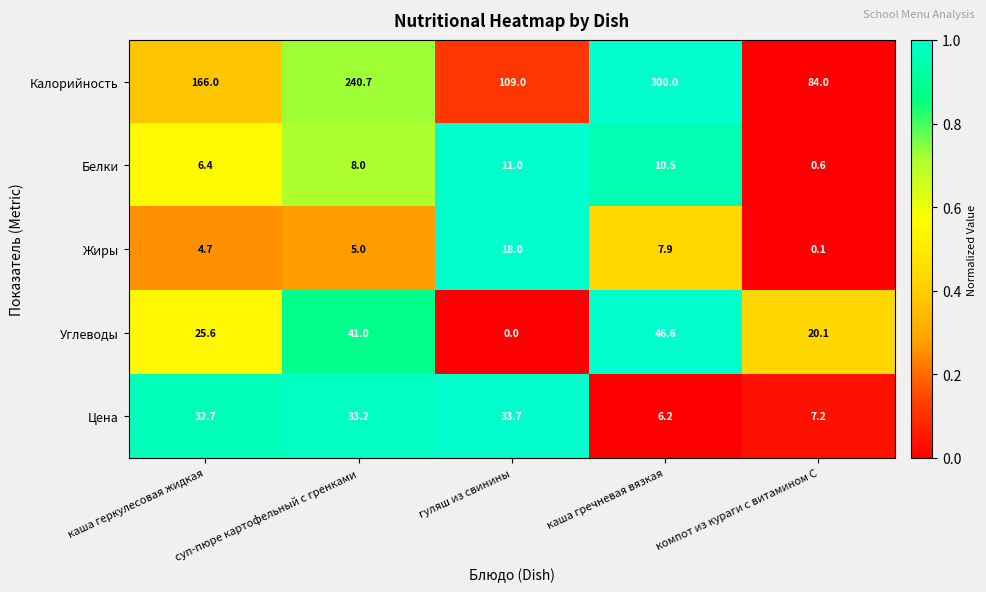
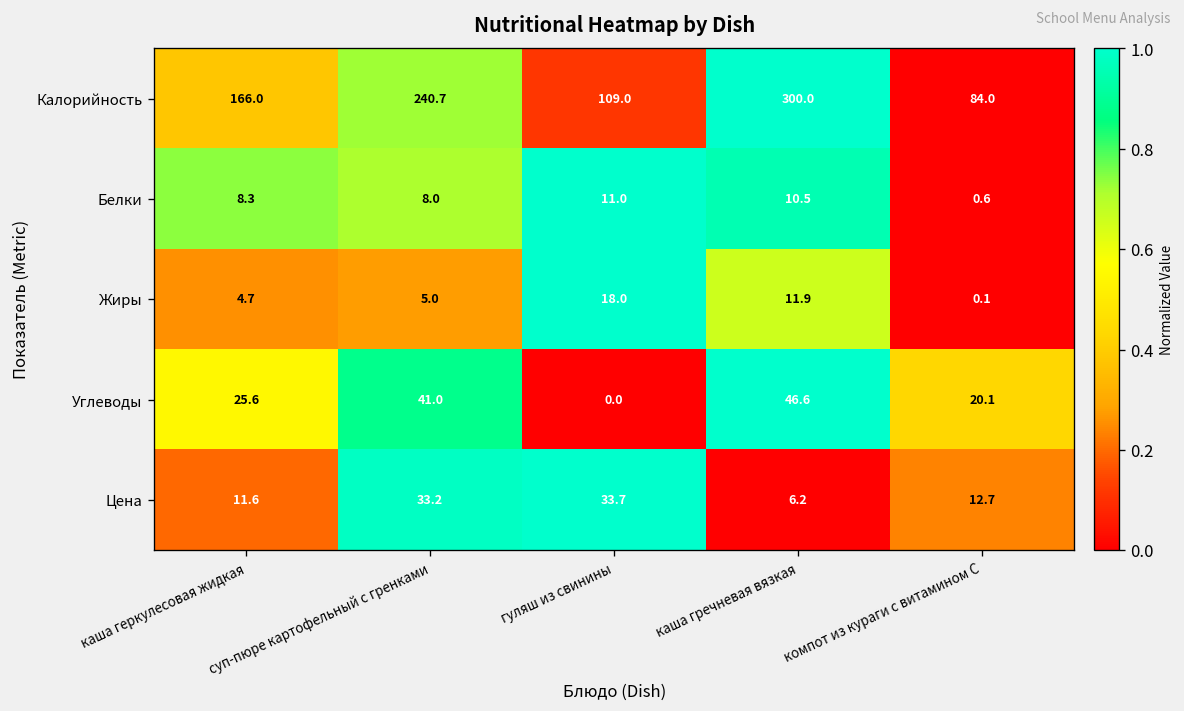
Белки, каша геркулесовая жидкая: 6.4 -> 8.3
Жиры, каша гречневая вязкая: 7.9 -> 11.9
Цена, каша геркулесовая жидкая: 32.7 -> 11.6
Цена, компот из кураги с витамином С: 7.2 -> 12.7
